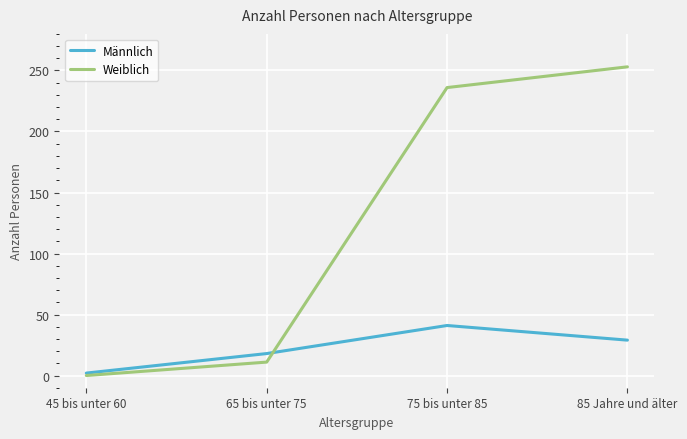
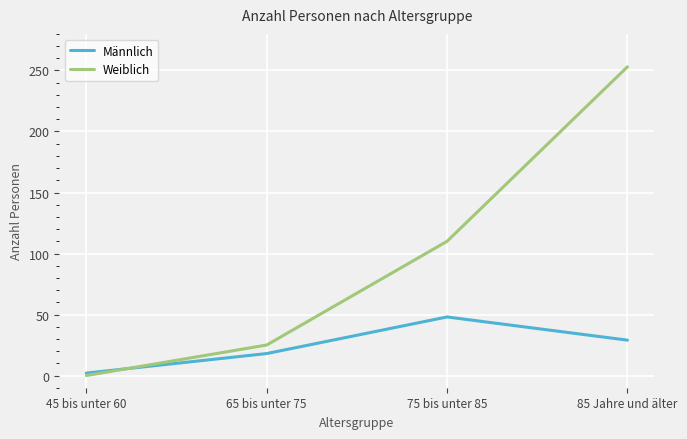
Weiblich, 65 bis unter 75: 11 -> 25
Männlich, 75 bis unter 85: 41 -> 48
Weiblich, 75 bis unter 85: 236 -> 110
